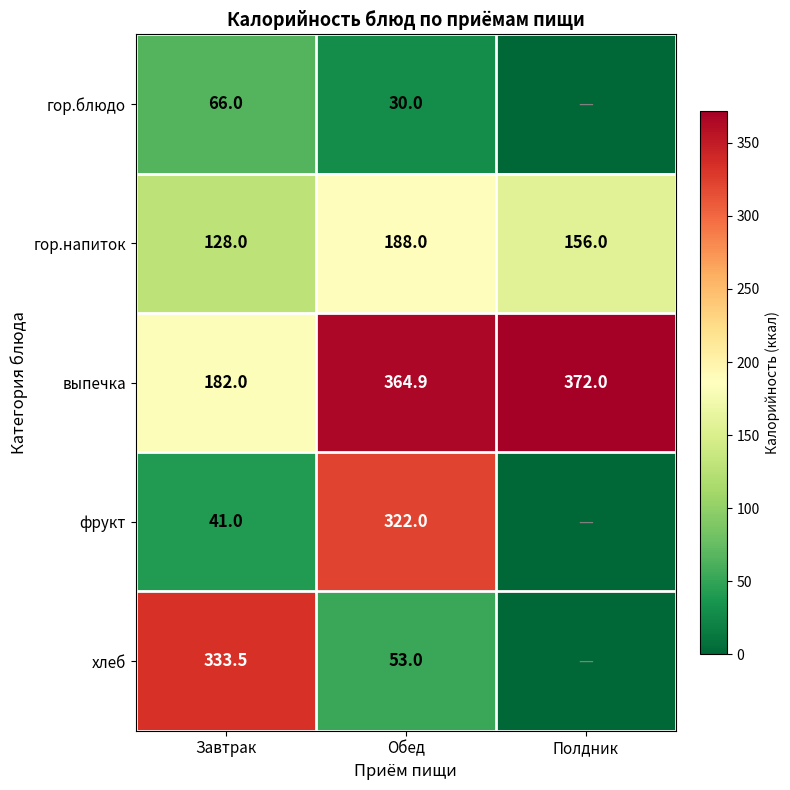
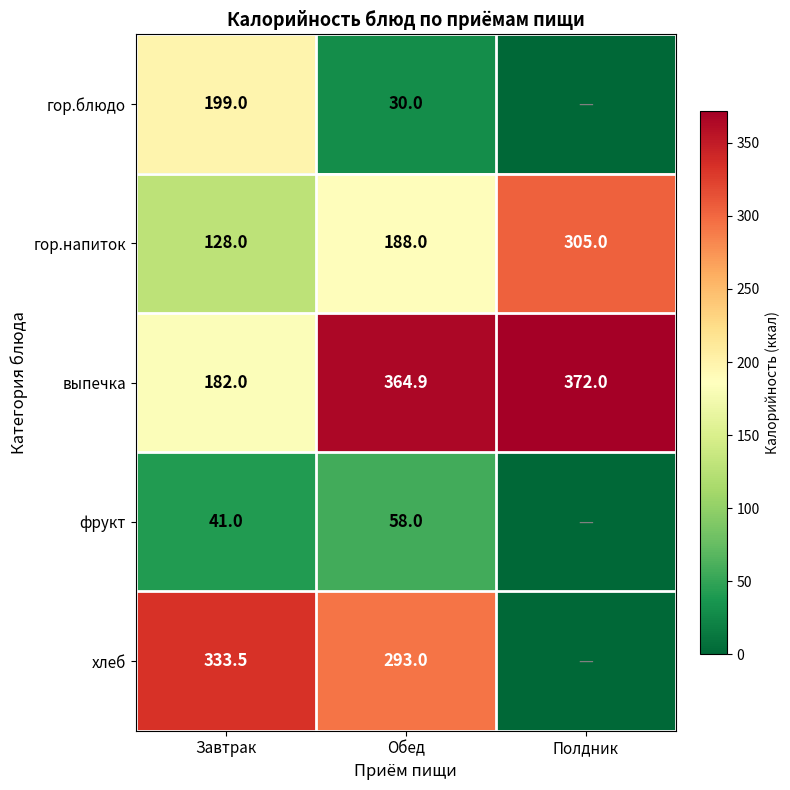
гор.блюдо, Завтрак: 66.0 -> 199.0
гор.напиток, Полдник: 156.0 -> 305.0
фрукт, Обед: 322.0 -> 58.0
хлеб, Обед: 53.0 -> 293.0
